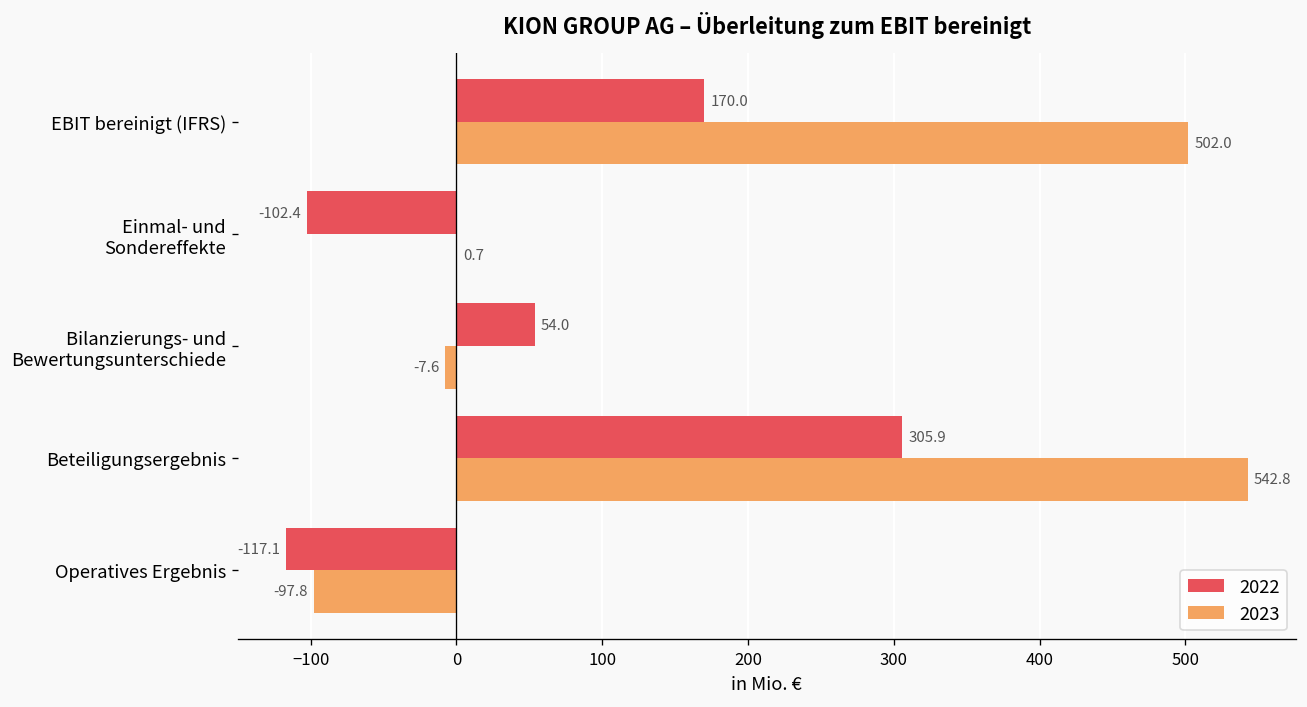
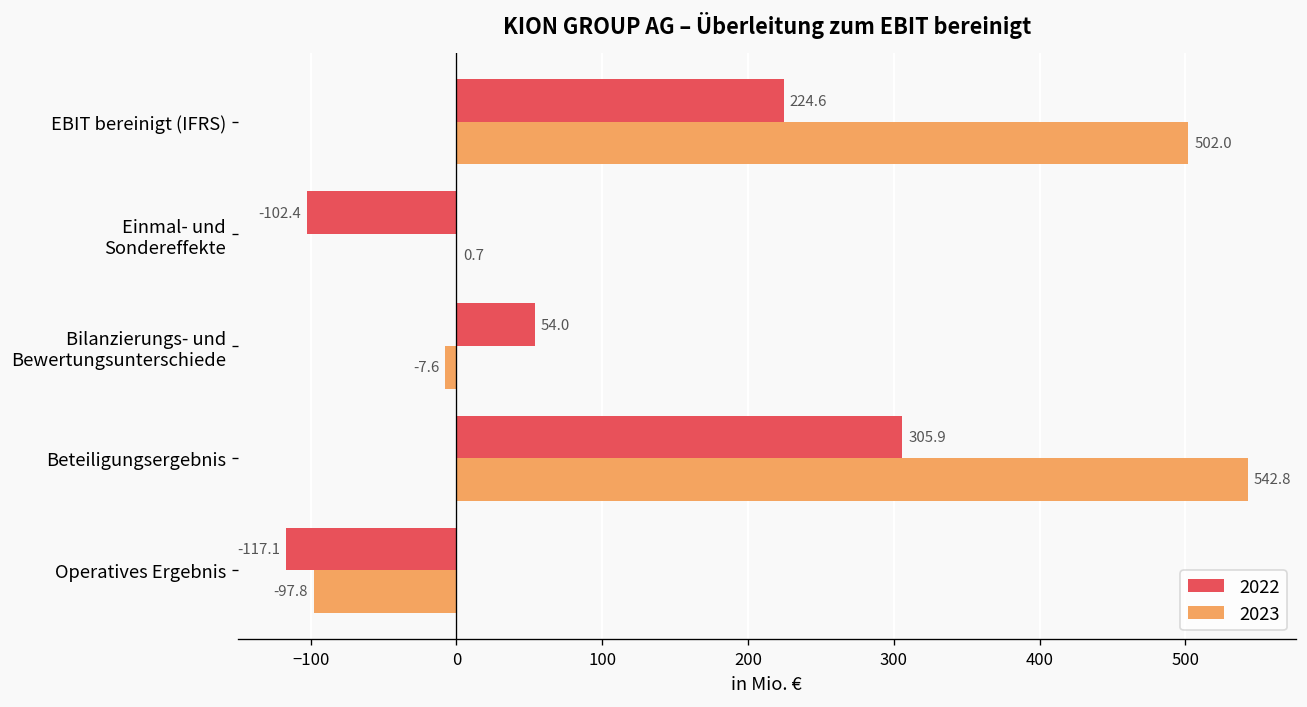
2022, EBIT bereinigt (IFRS): 170.0 -> 224.6
